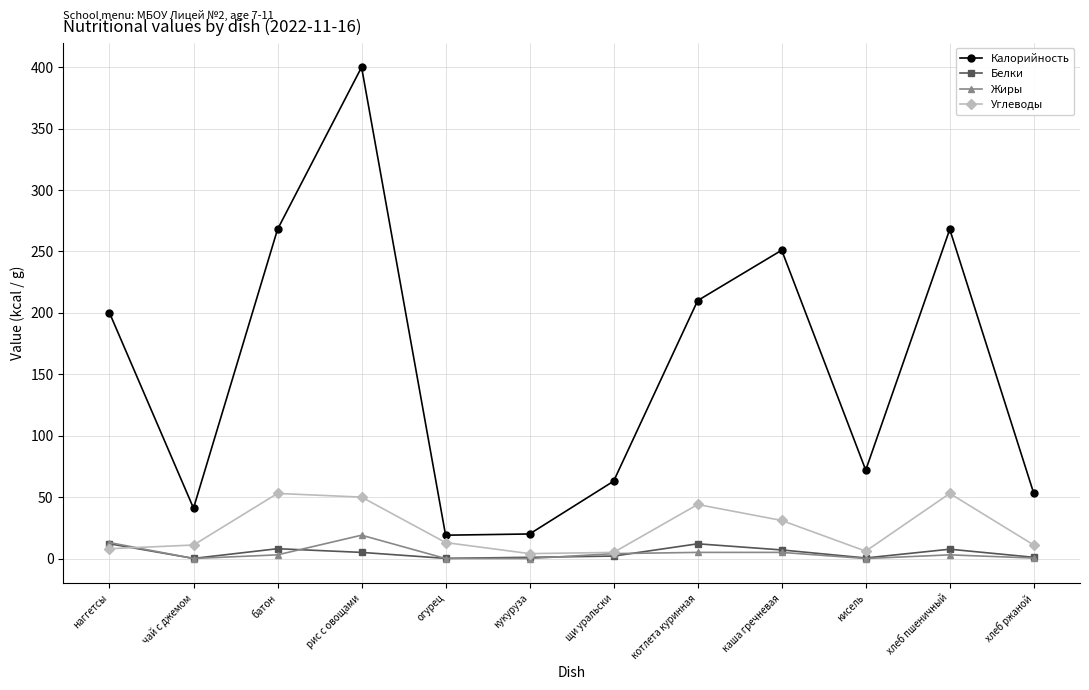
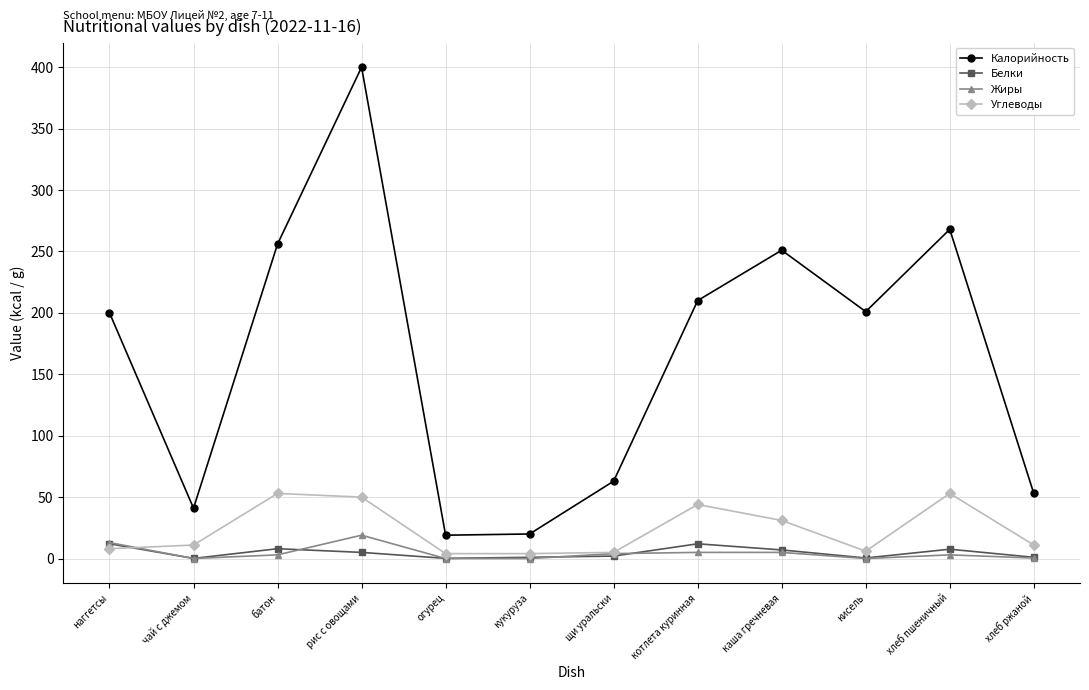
Калорийность, батон: 268 -> 256
Углеводы, огурец: 13 -> 4
Калорийность, кисель: 72 -> 201
